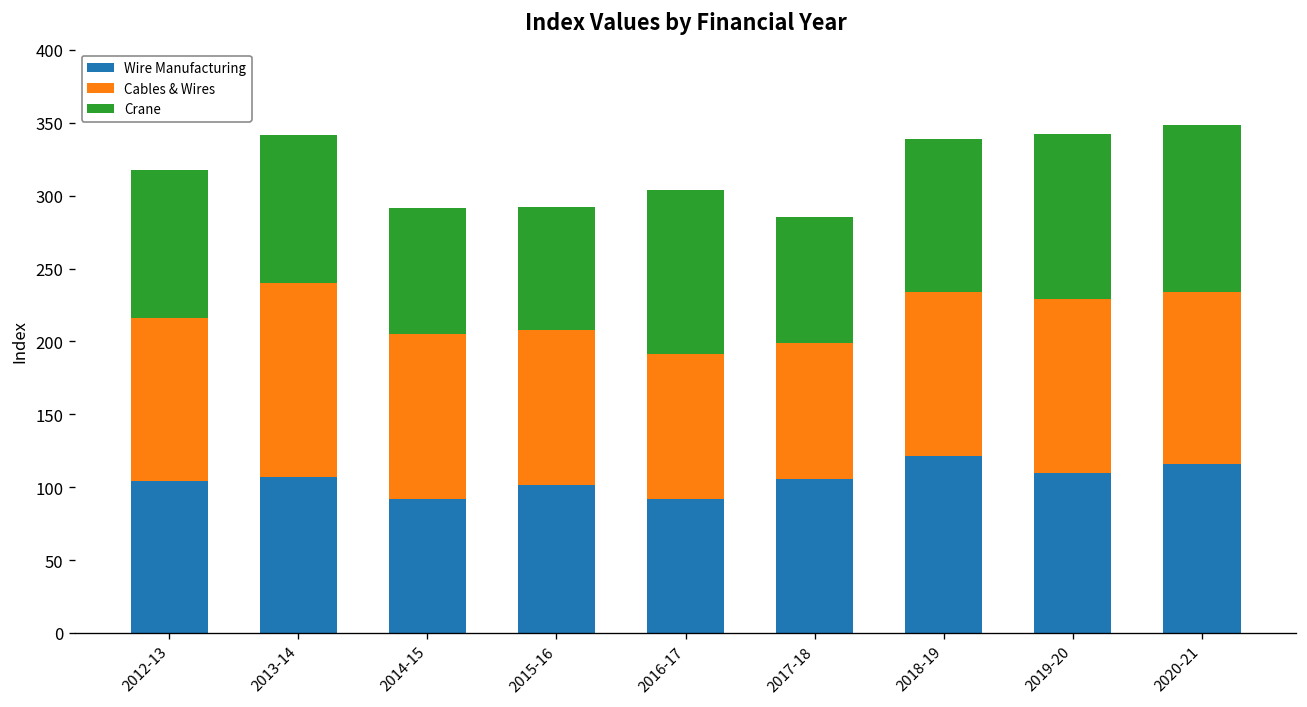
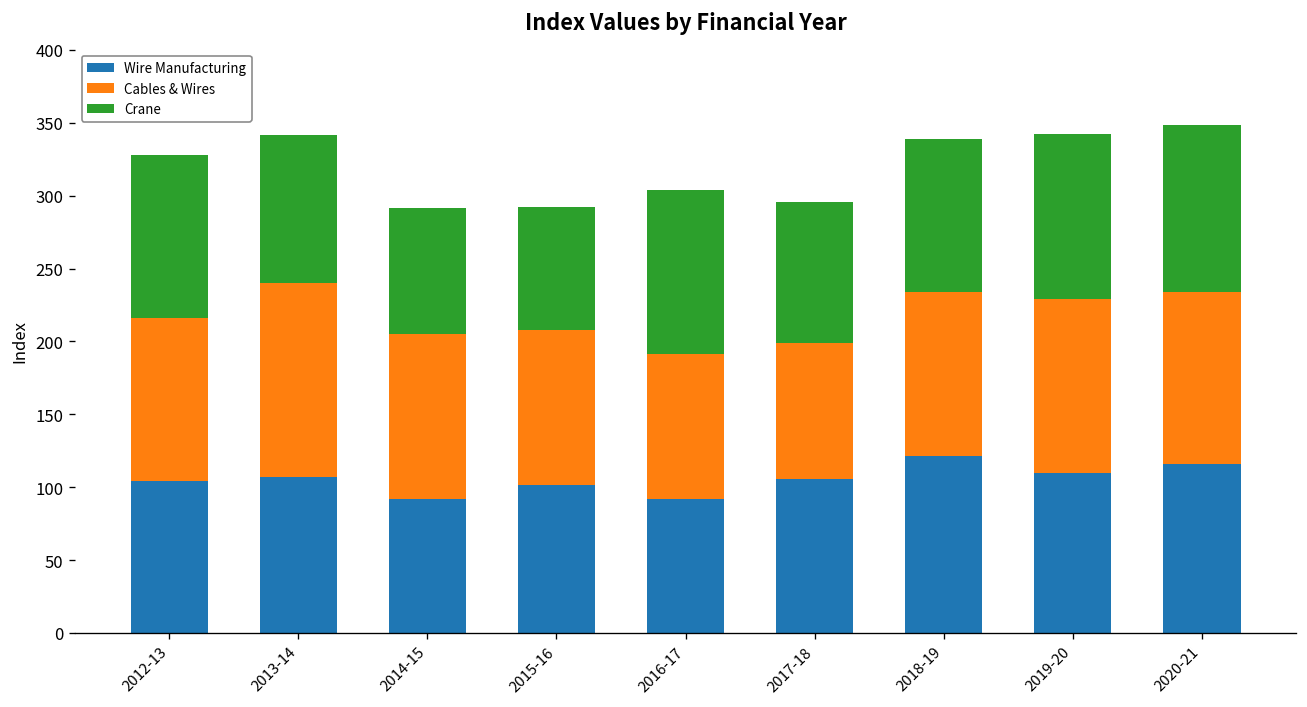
Crane, 2012-13: 102 -> 112
Crane, 2017-18: 86 -> 97
